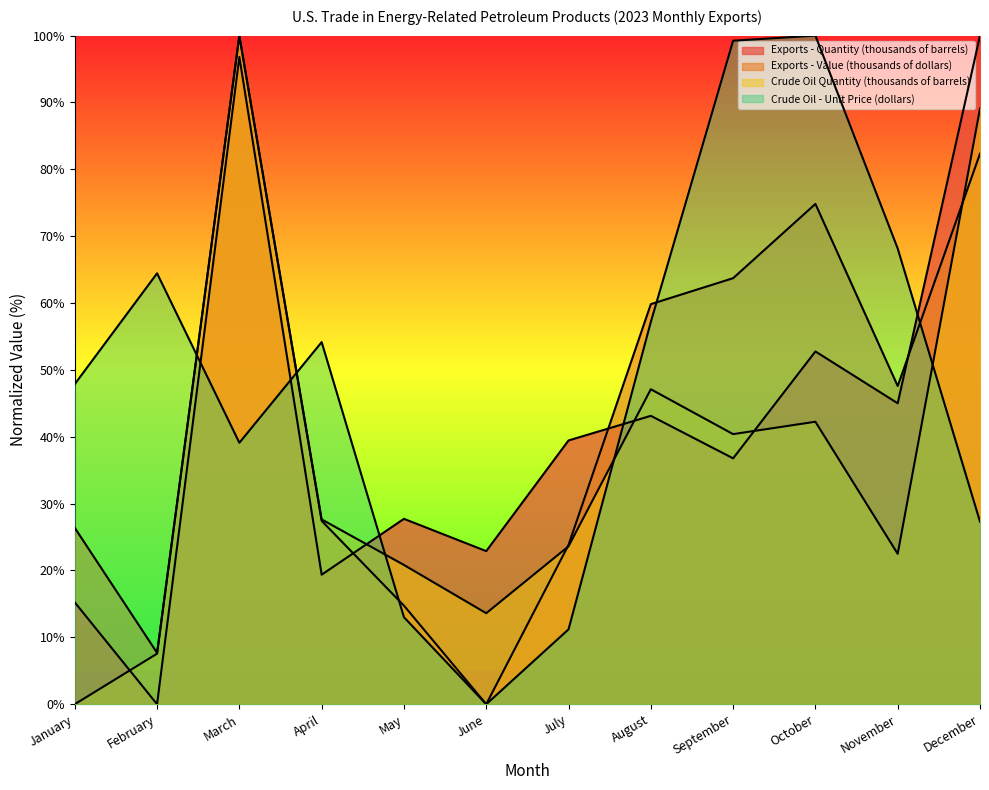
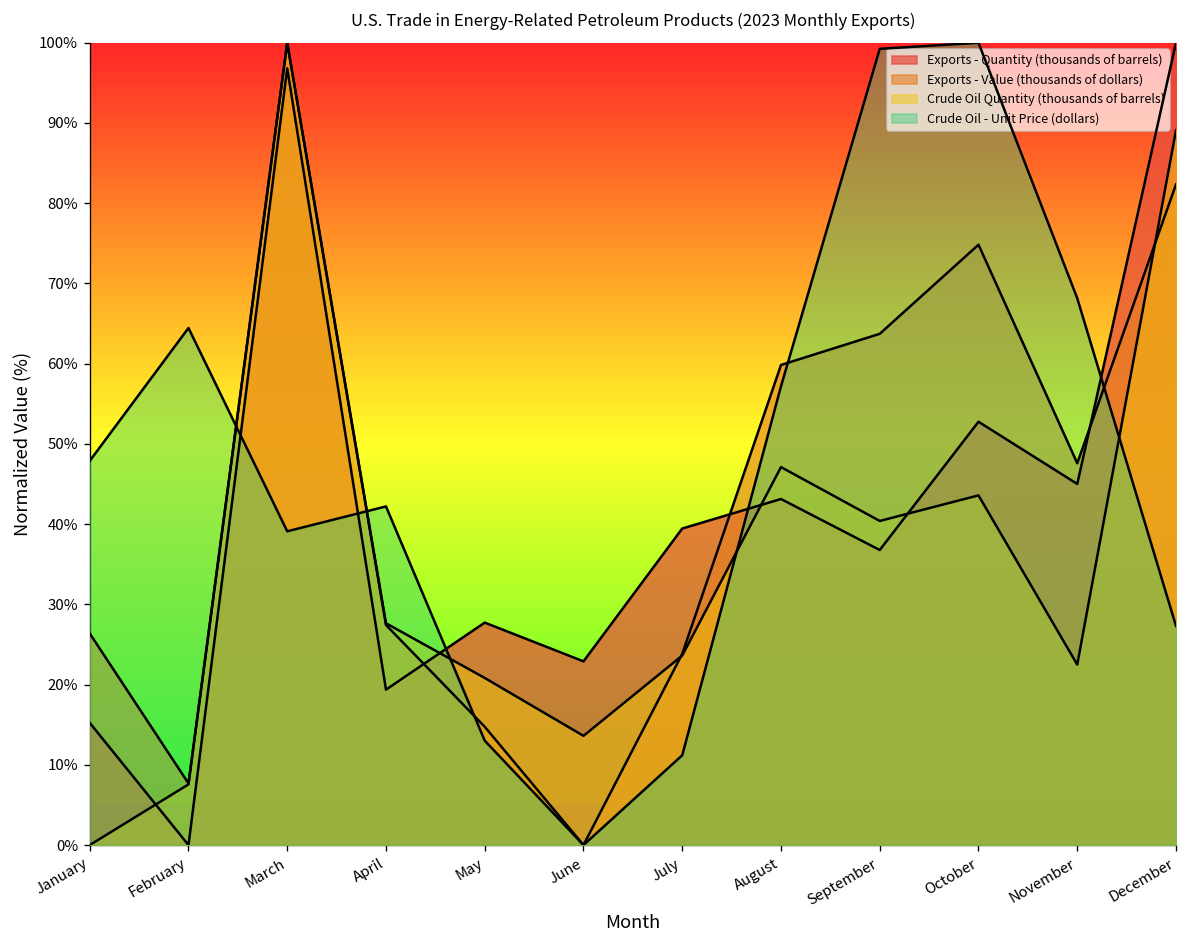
Crude Oil - Unit Price (dollars), April: 54% -> 42%
Crude Oil Quantity (thousands of barrels), October: 42% -> 44%
